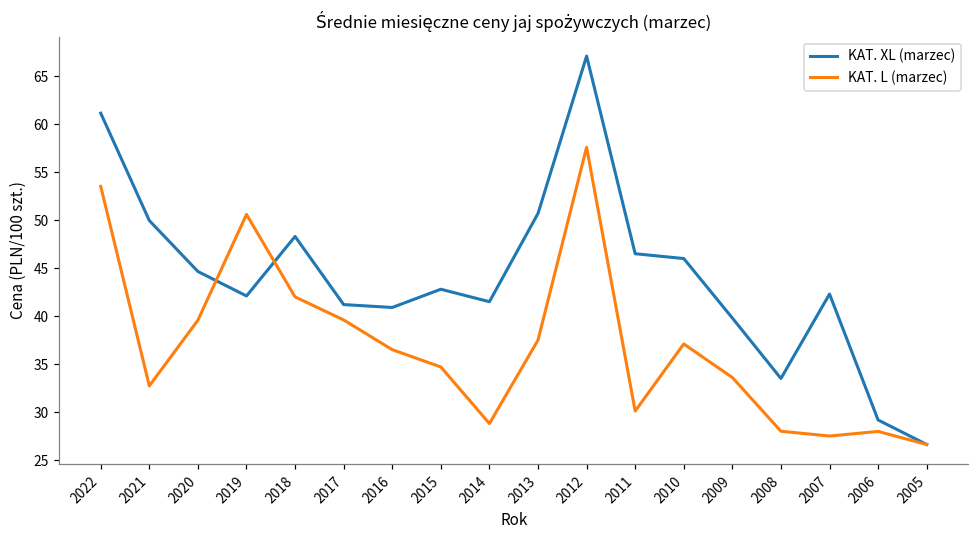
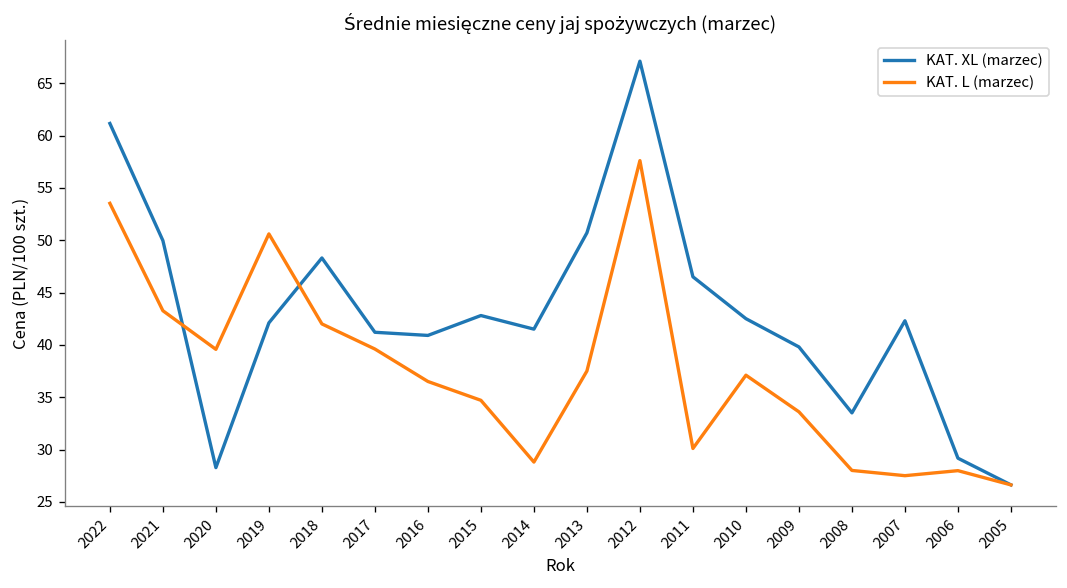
KAT. L (marzec), 2021: 33 -> 43
KAT. XL (marzec), 2020: 45 -> 28
KAT. XL (marzec), 2010: 46 -> 43
